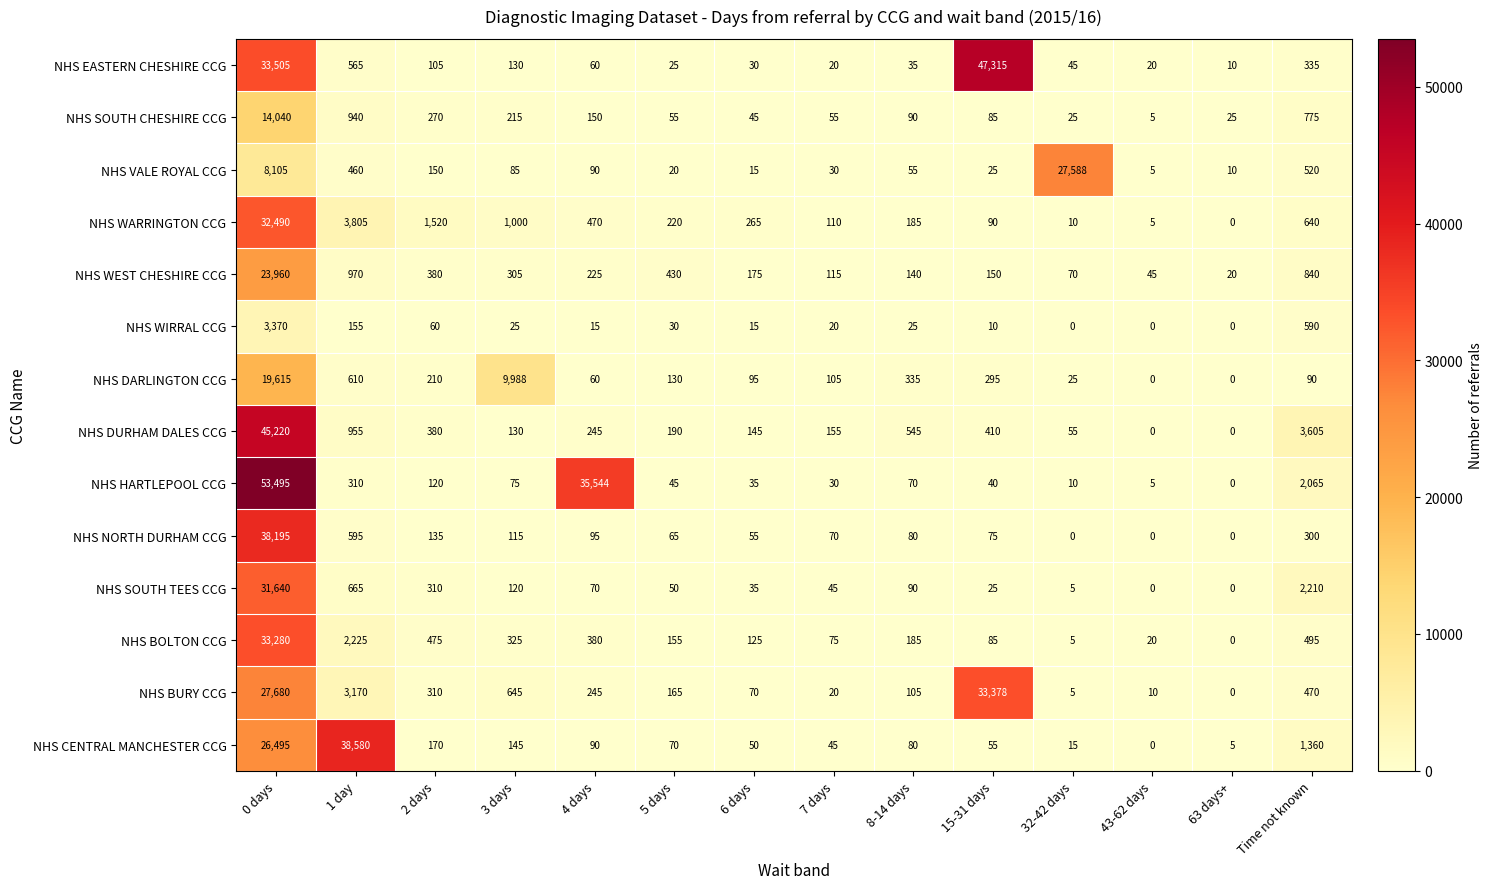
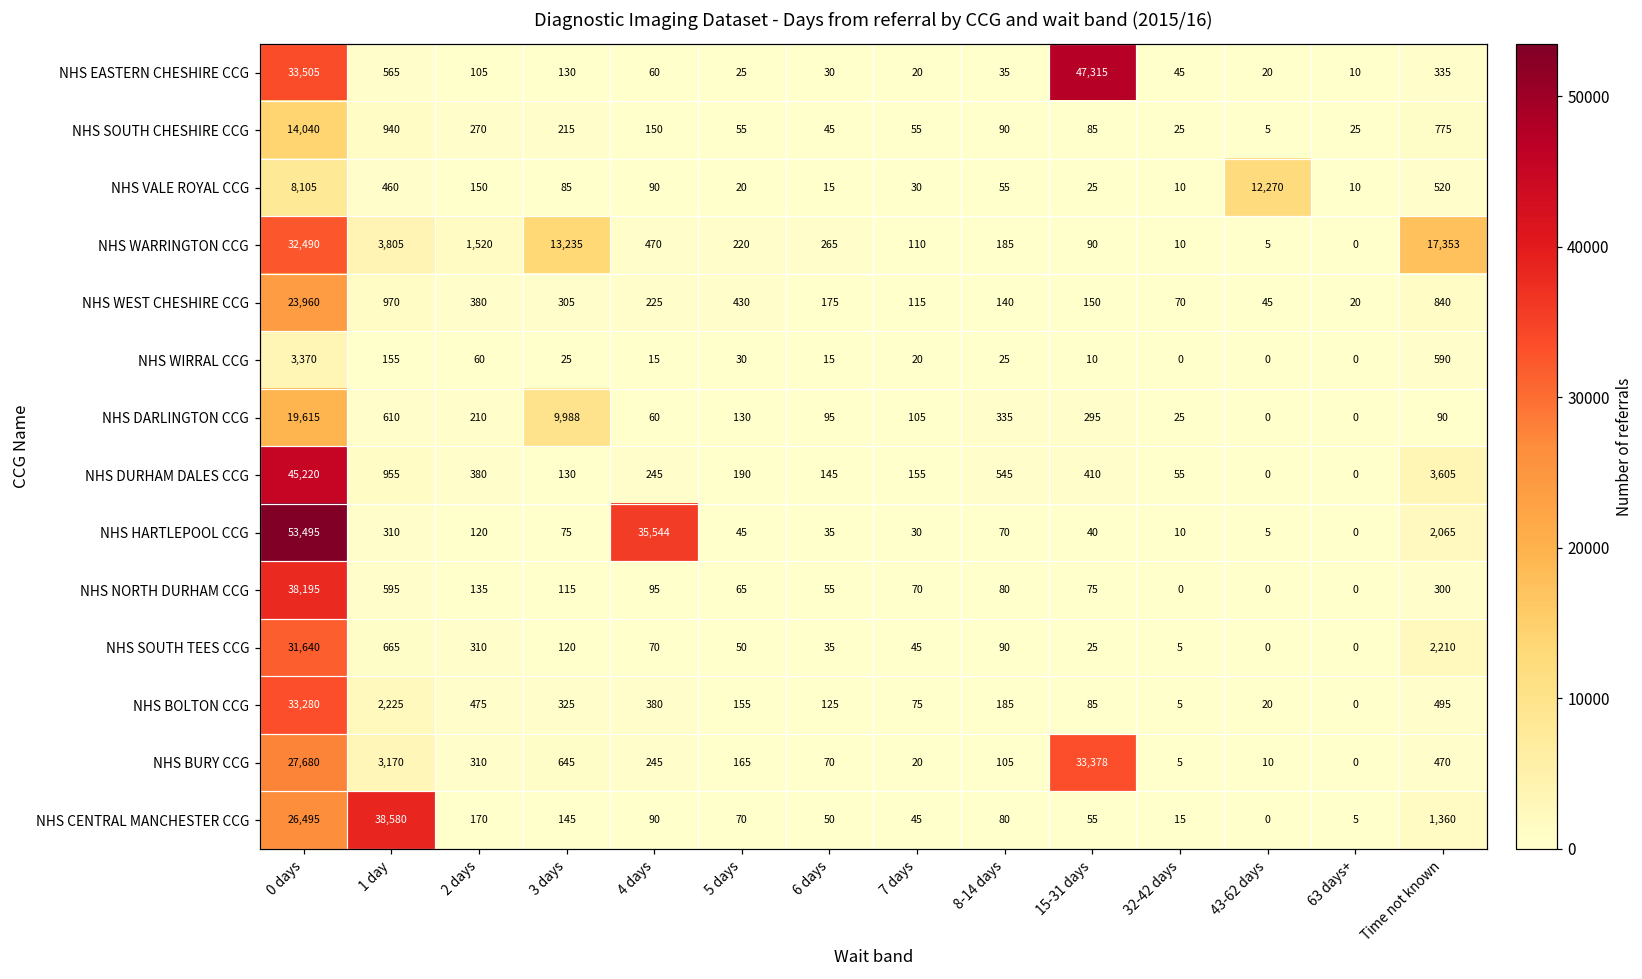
NHS VALE ROYAL CCG, 32-42 days: 27,588 -> 10
NHS VALE ROYAL CCG, 43-62 days: 5 -> 12,270
NHS WARRINGTON CCG, 3 days: 1,000 -> 13,235
NHS WARRINGTON CCG, Time not known: 640 -> 17,353
